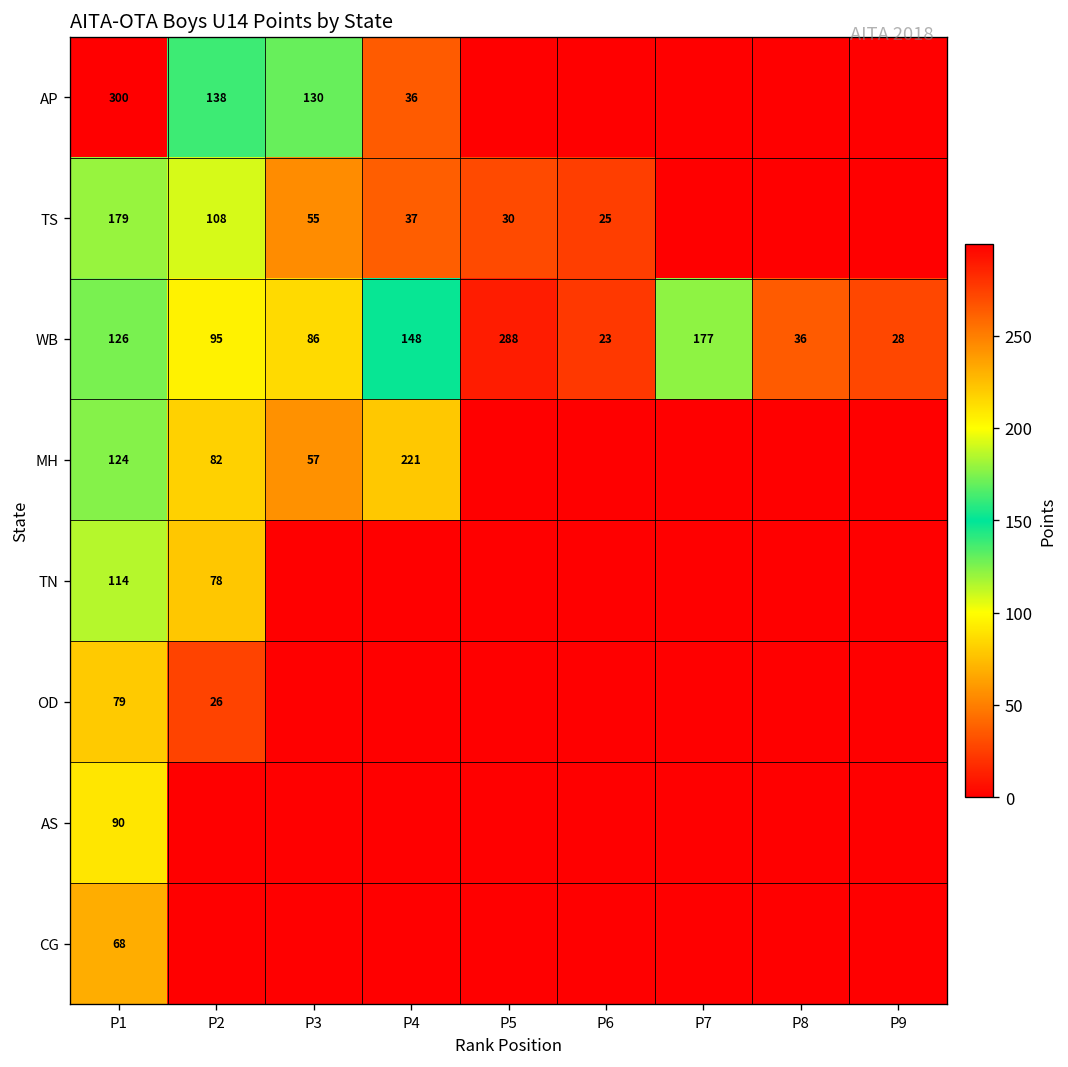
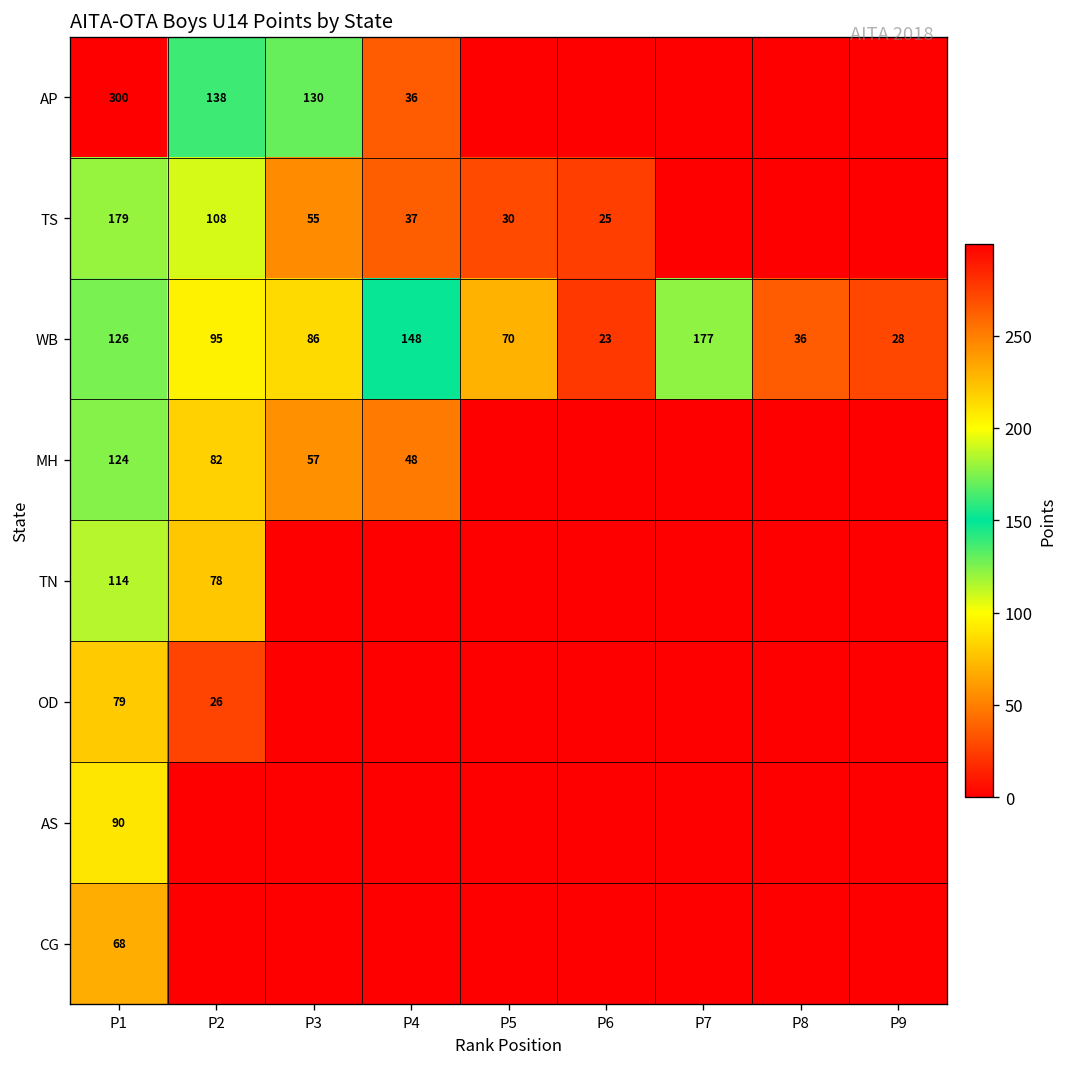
WB, P5: 288 -> 70
MH, P4: 221 -> 48
